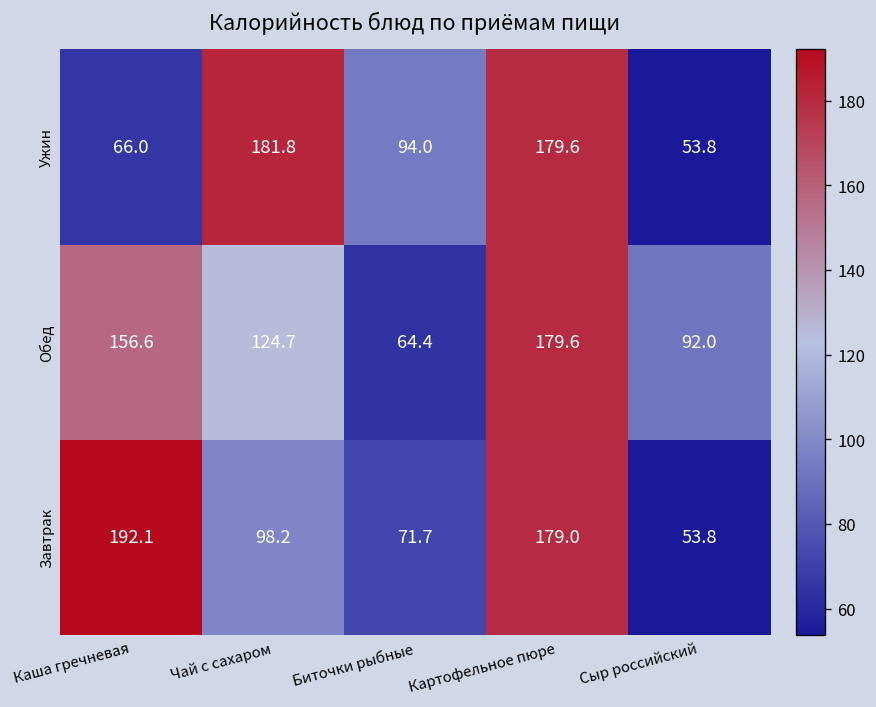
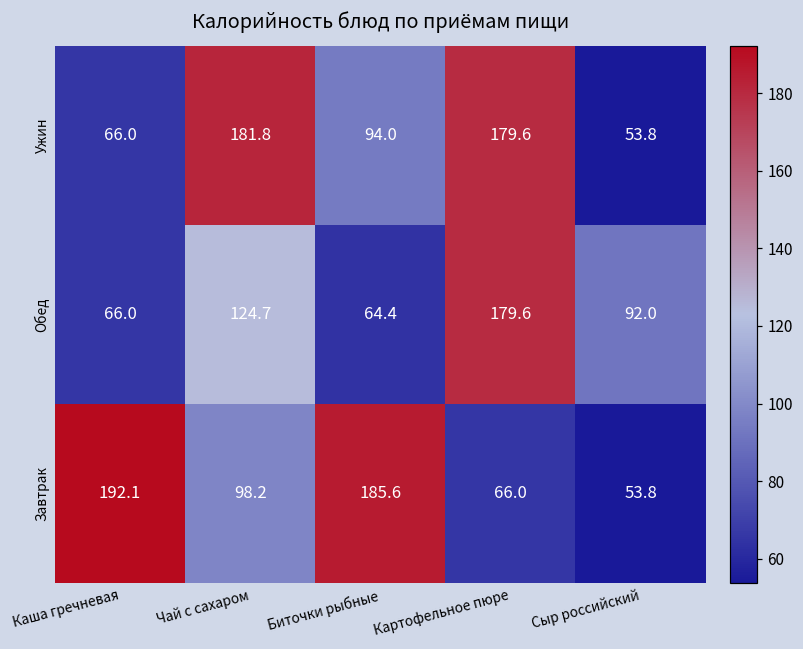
Обед, Каша гречневая: 156.6 -> 66.0
Завтрак, Биточки рыбные: 71.7 -> 185.6
Завтрак, Картофельное пюре: 179.0 -> 66.0
